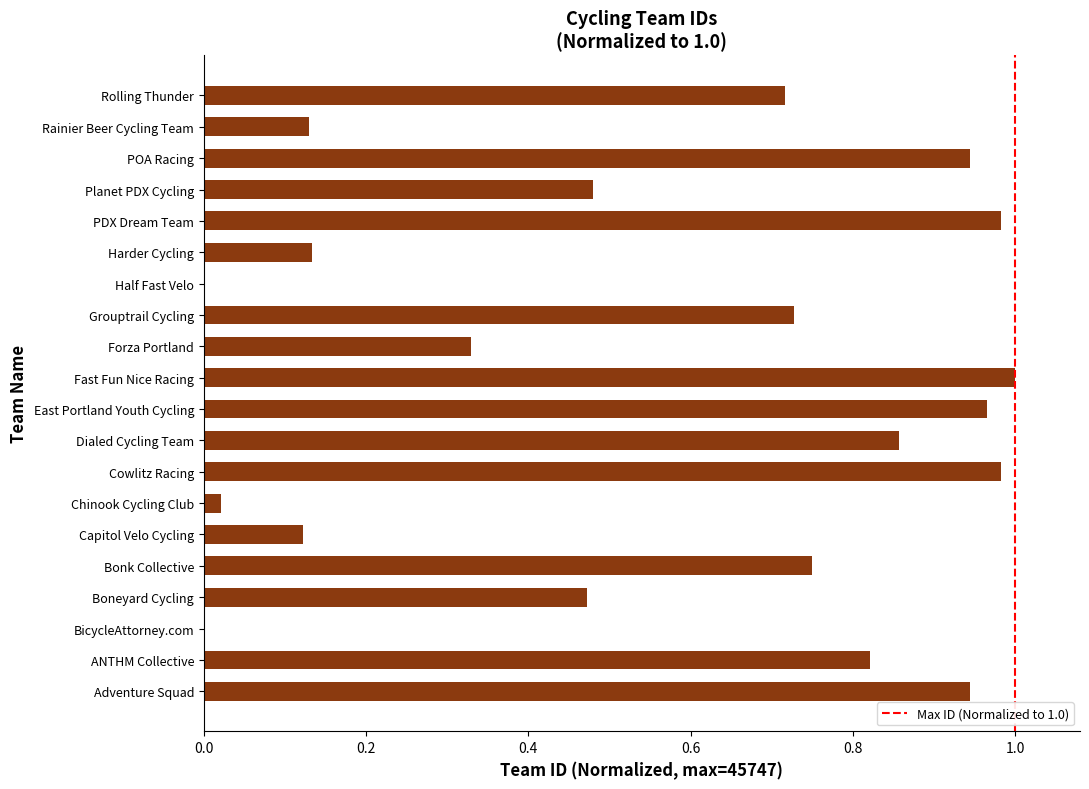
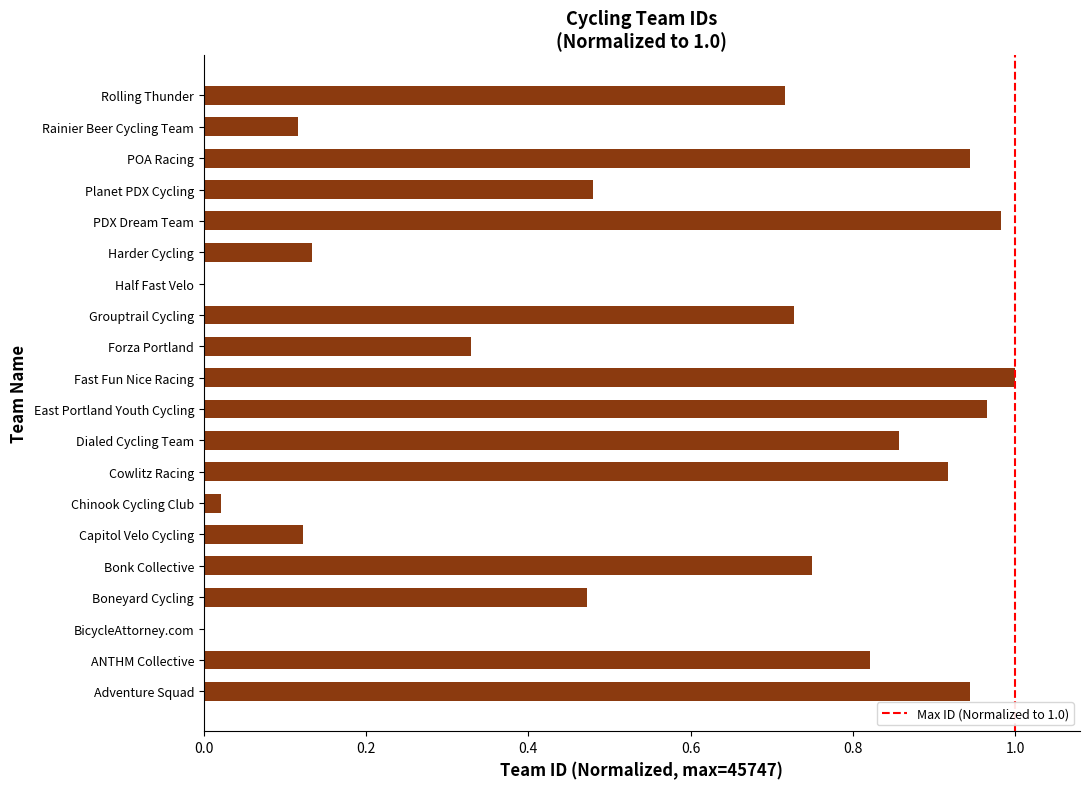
Rainier Beer Cycling Team: 0.13 -> 0.12
Cowlitz Racing: 0.98 -> 0.92
